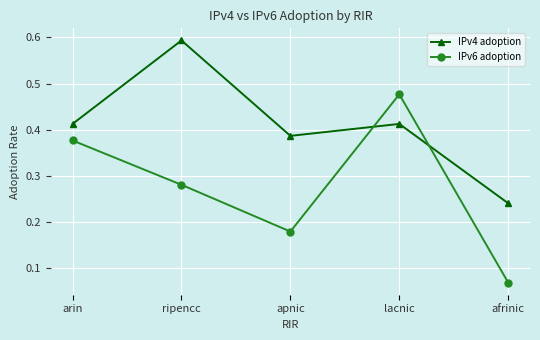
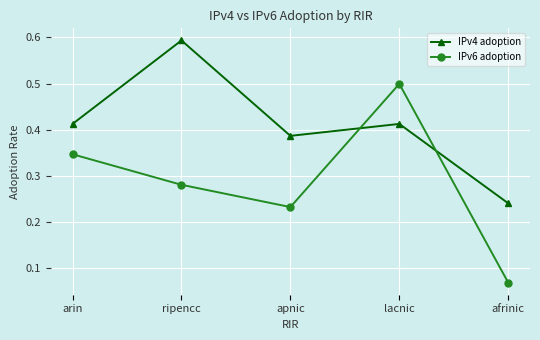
IPv6 adoption, arin: 0.38 -> 0.35
IPv6 adoption, apnic: 0.18 -> 0.23
IPv6 adoption, lacnic: 0.48 -> 0.50
